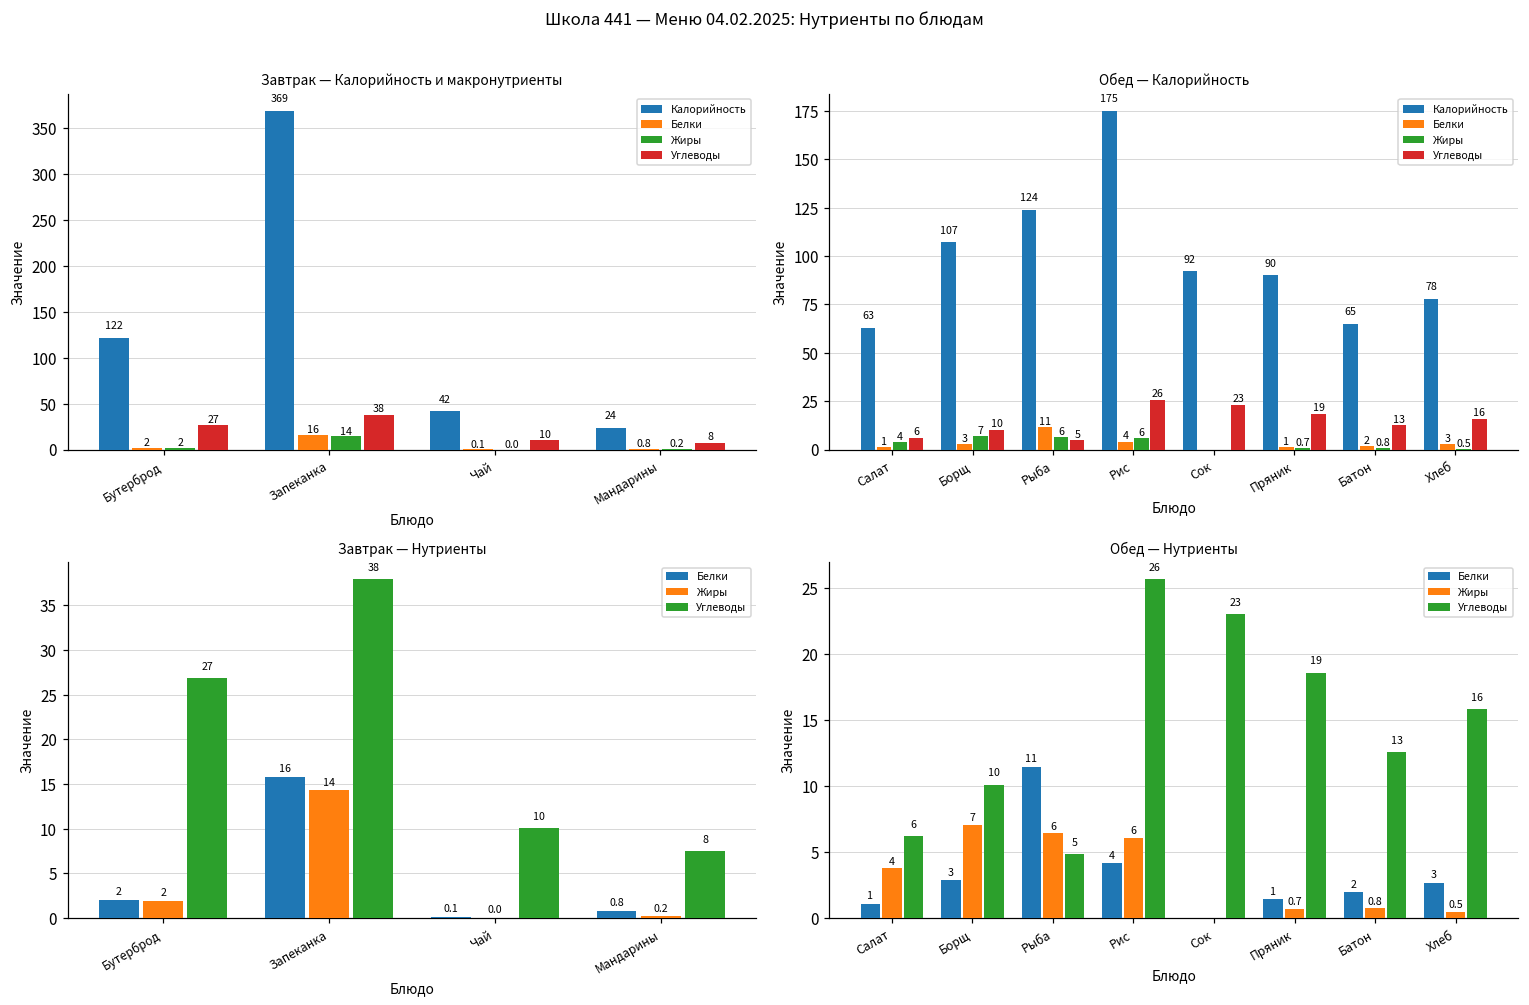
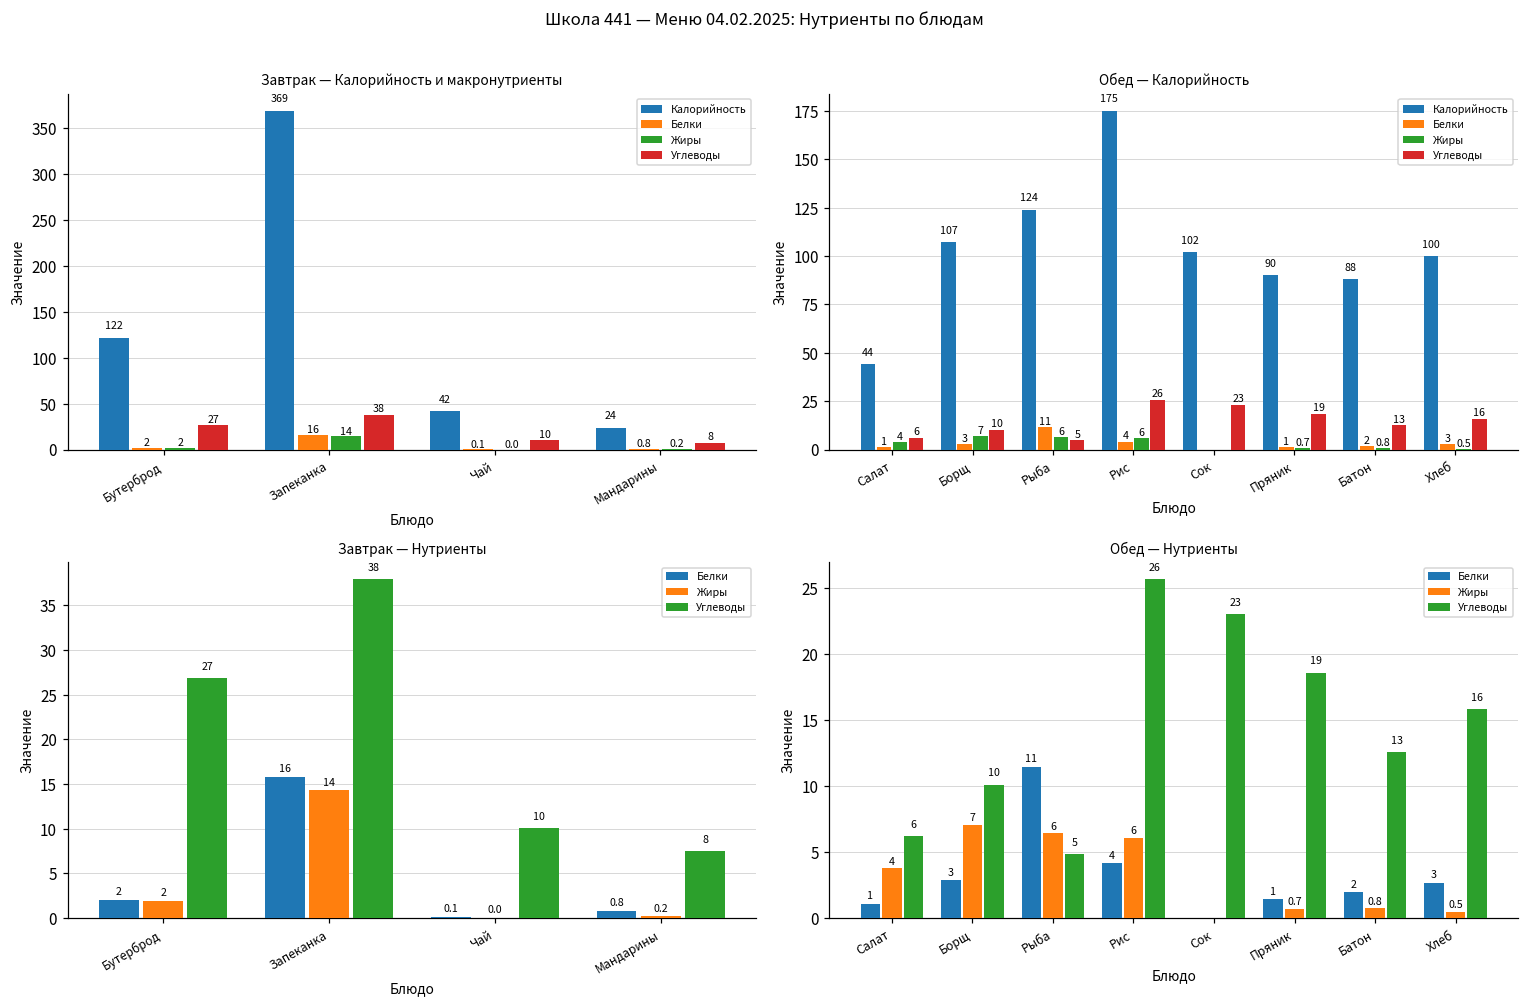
Обед — Калорийность, Калорийность, Салат: 63 -> 44
Обед — Калорийность, Калорийность, Сок: 92 -> 102
Обед — Калорийность, Калорийность, Батон: 65 -> 88
Обед — Калорийность, Калорийность, Хлеб: 78 -> 100
